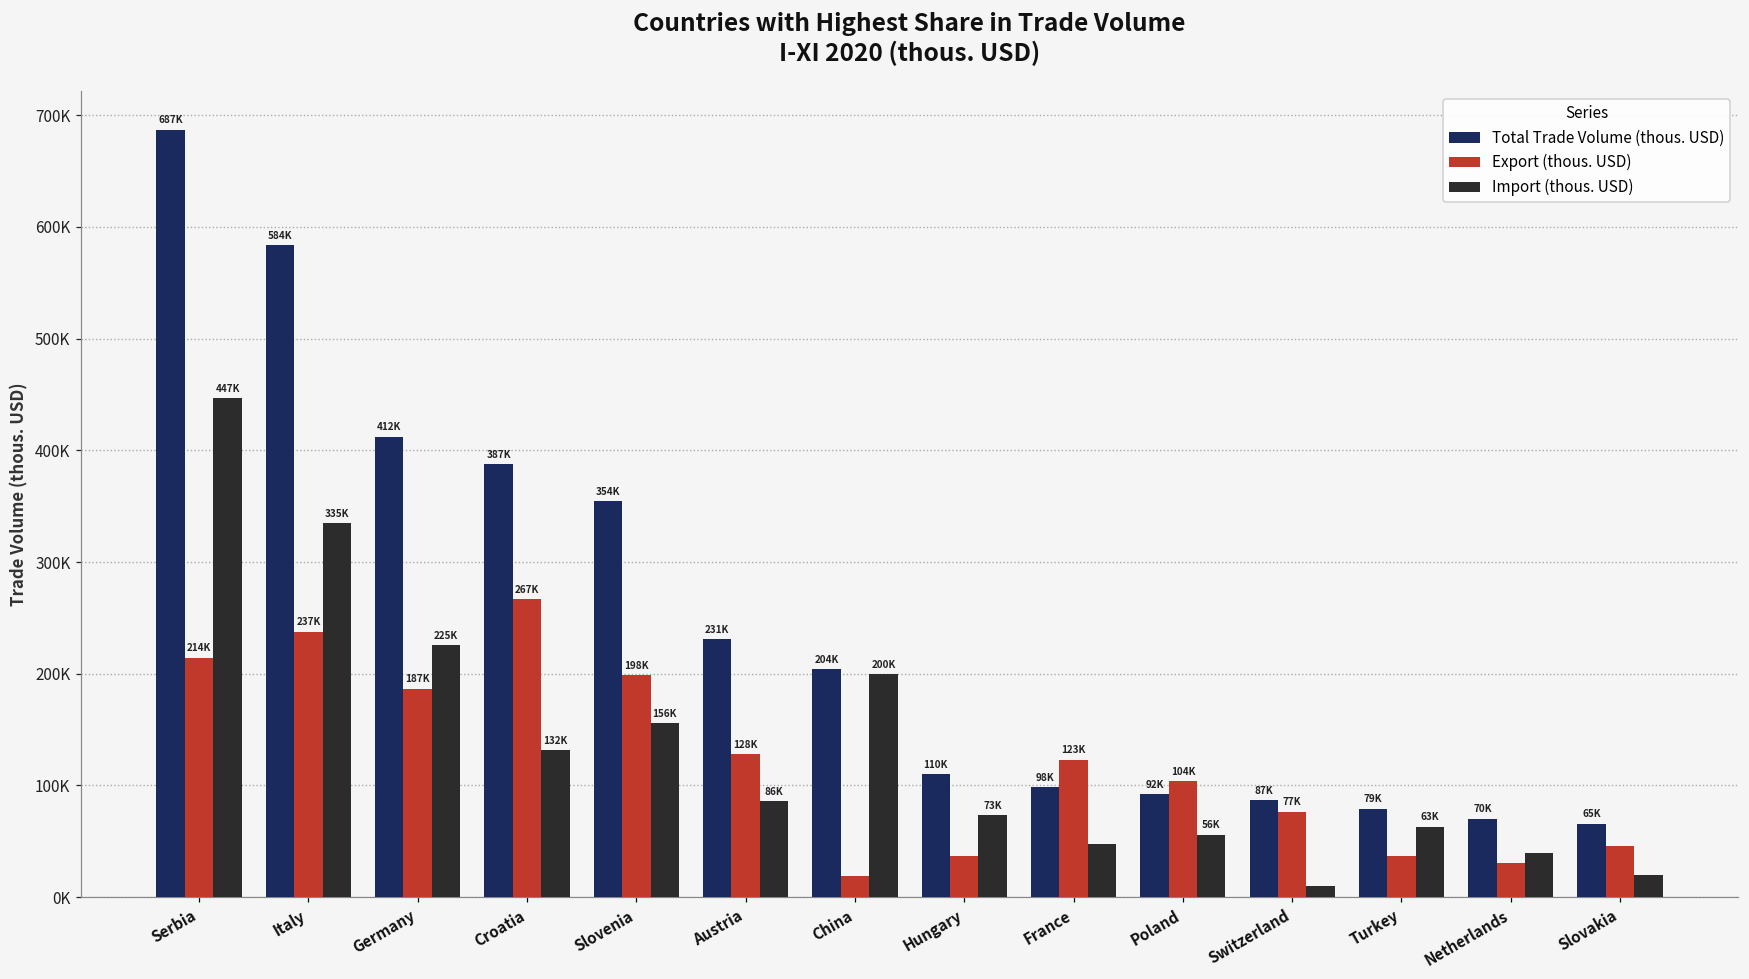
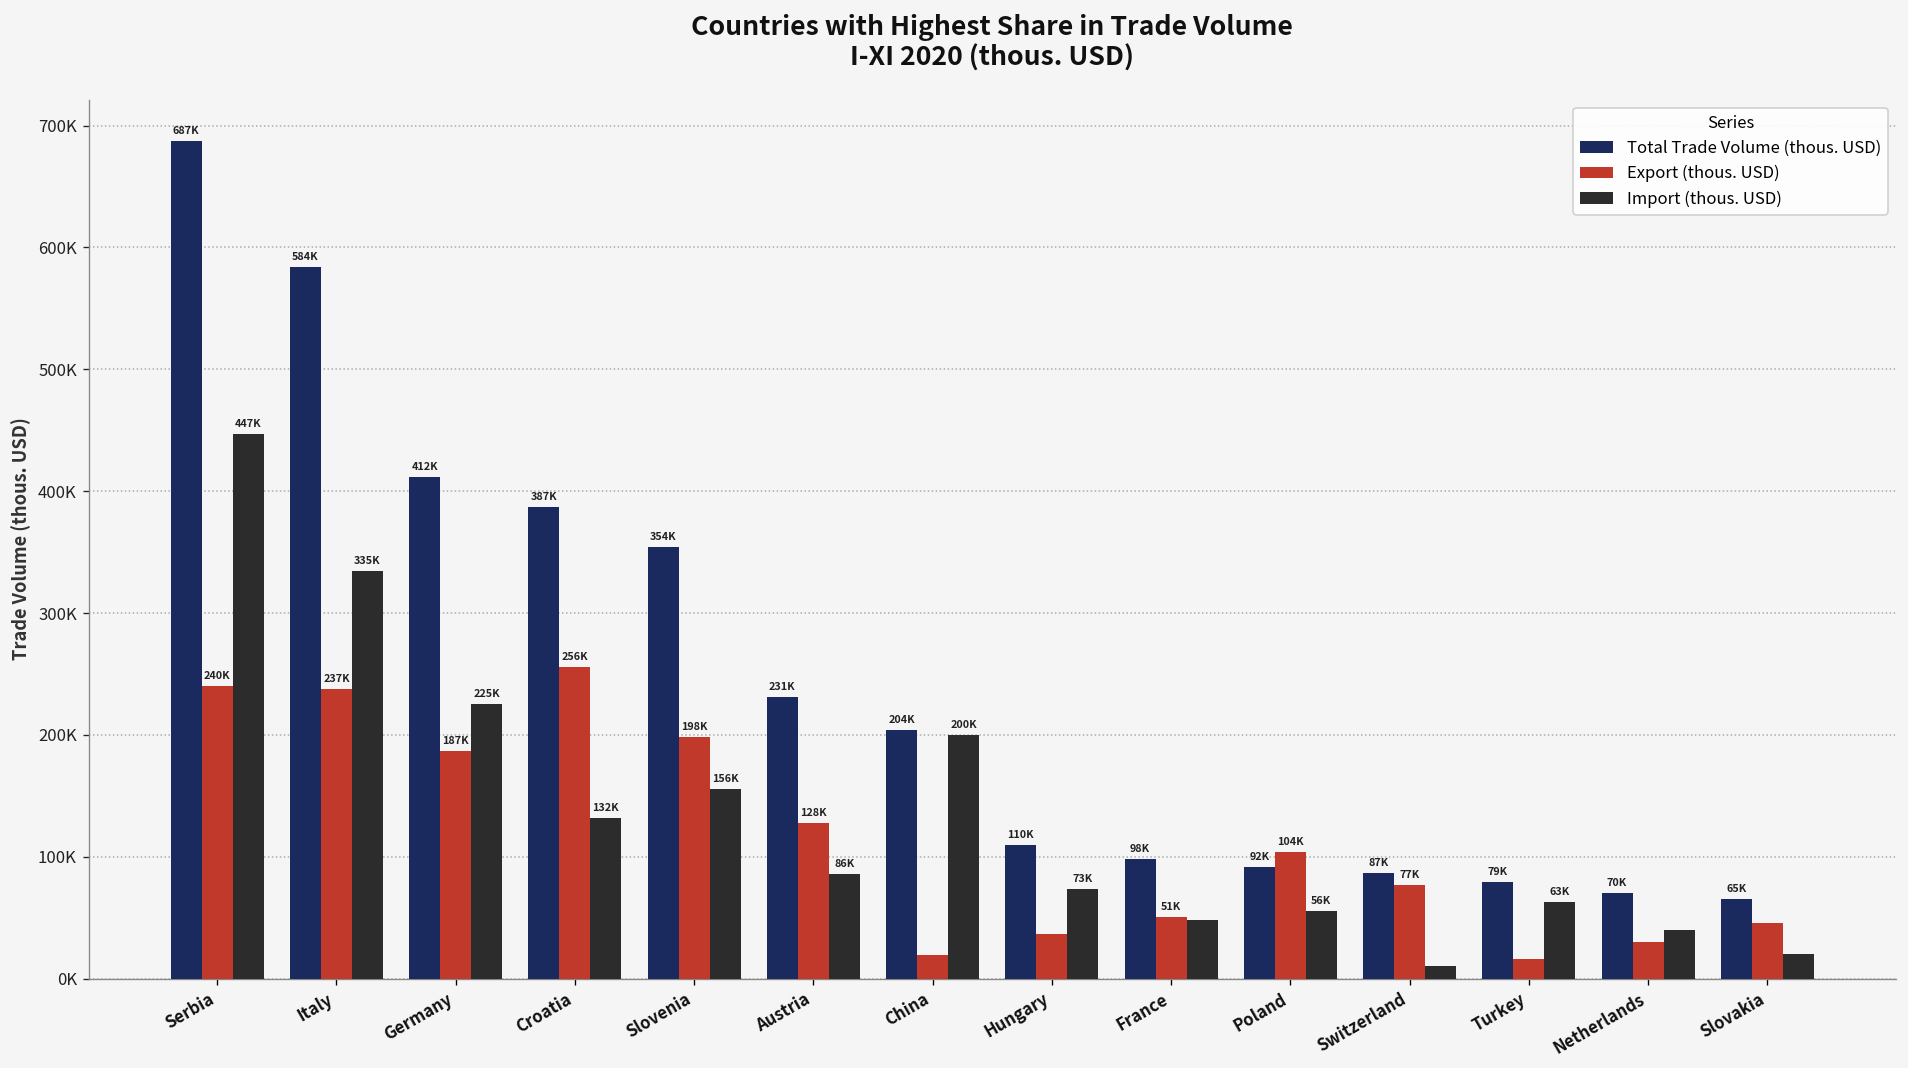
Export (thous. USD), Serbia: 214K -> 240K
Export (thous. USD), Croatia: 267K -> 256K
Export (thous. USD), France: 123K -> 51K
Export (thous. USD), Turkey: 37000 -> 16000
